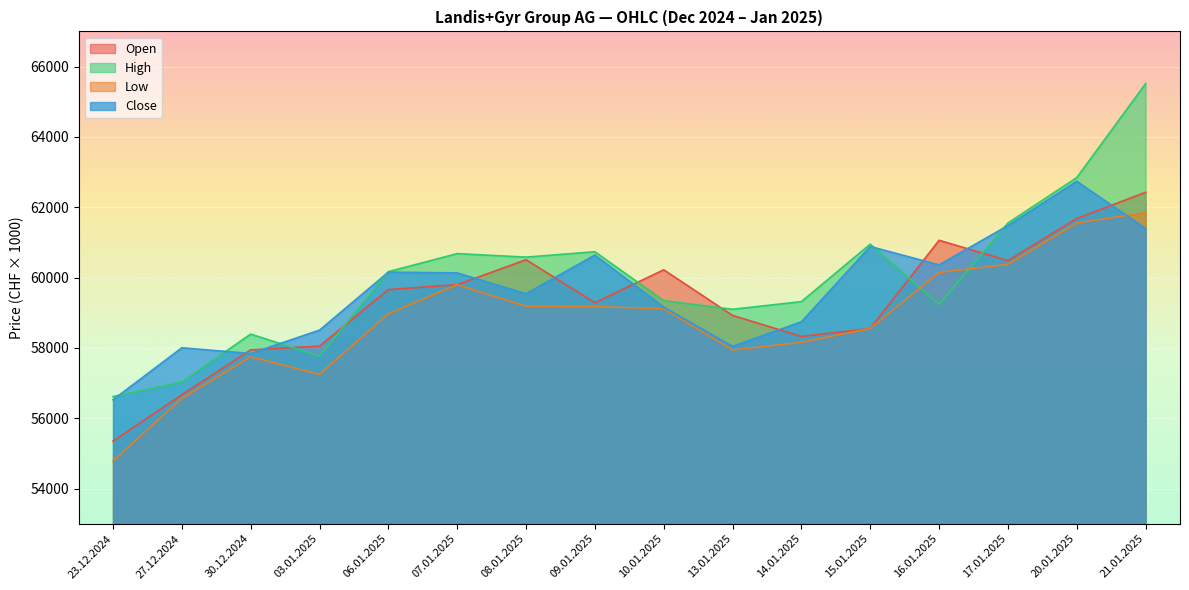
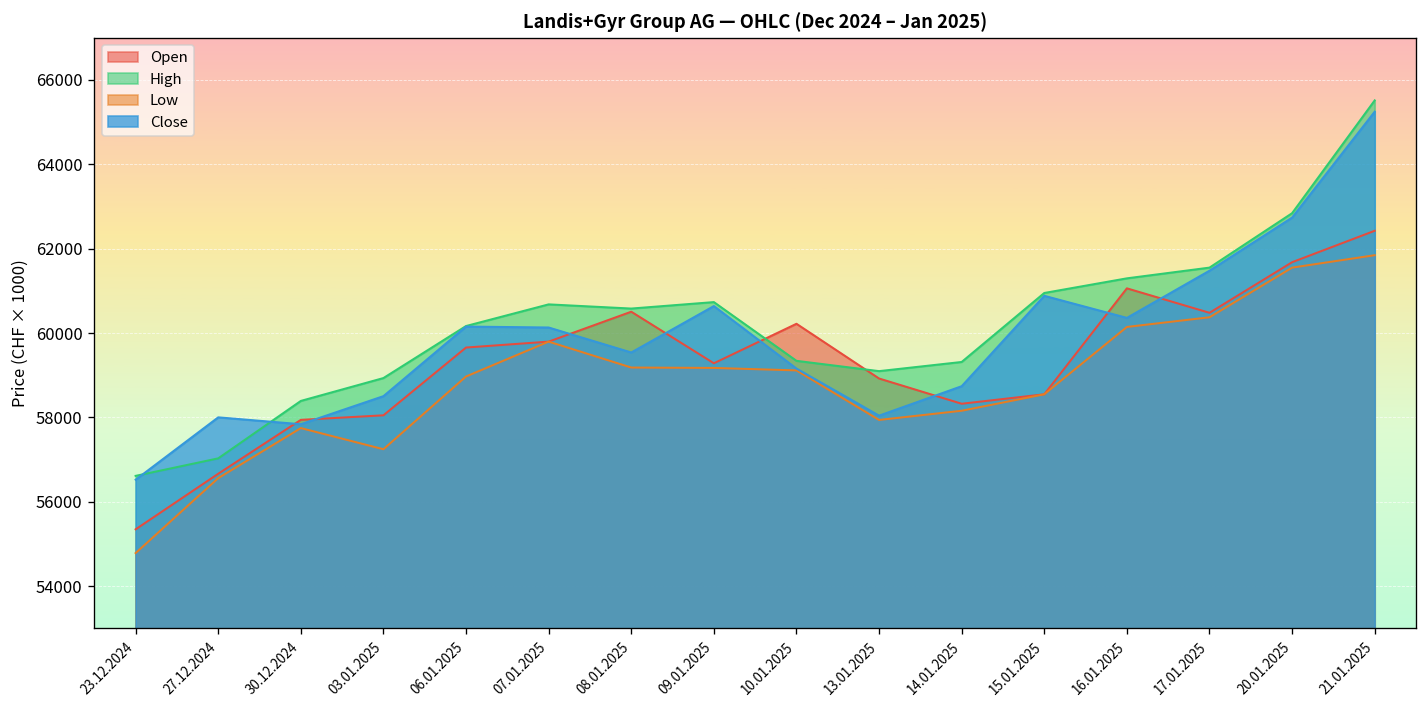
High, 03.01.2025: 57800 -> 58900
High, 16.01.2025: 59200 -> 61300
Close, 21.01.2025: 61400 -> 65200
